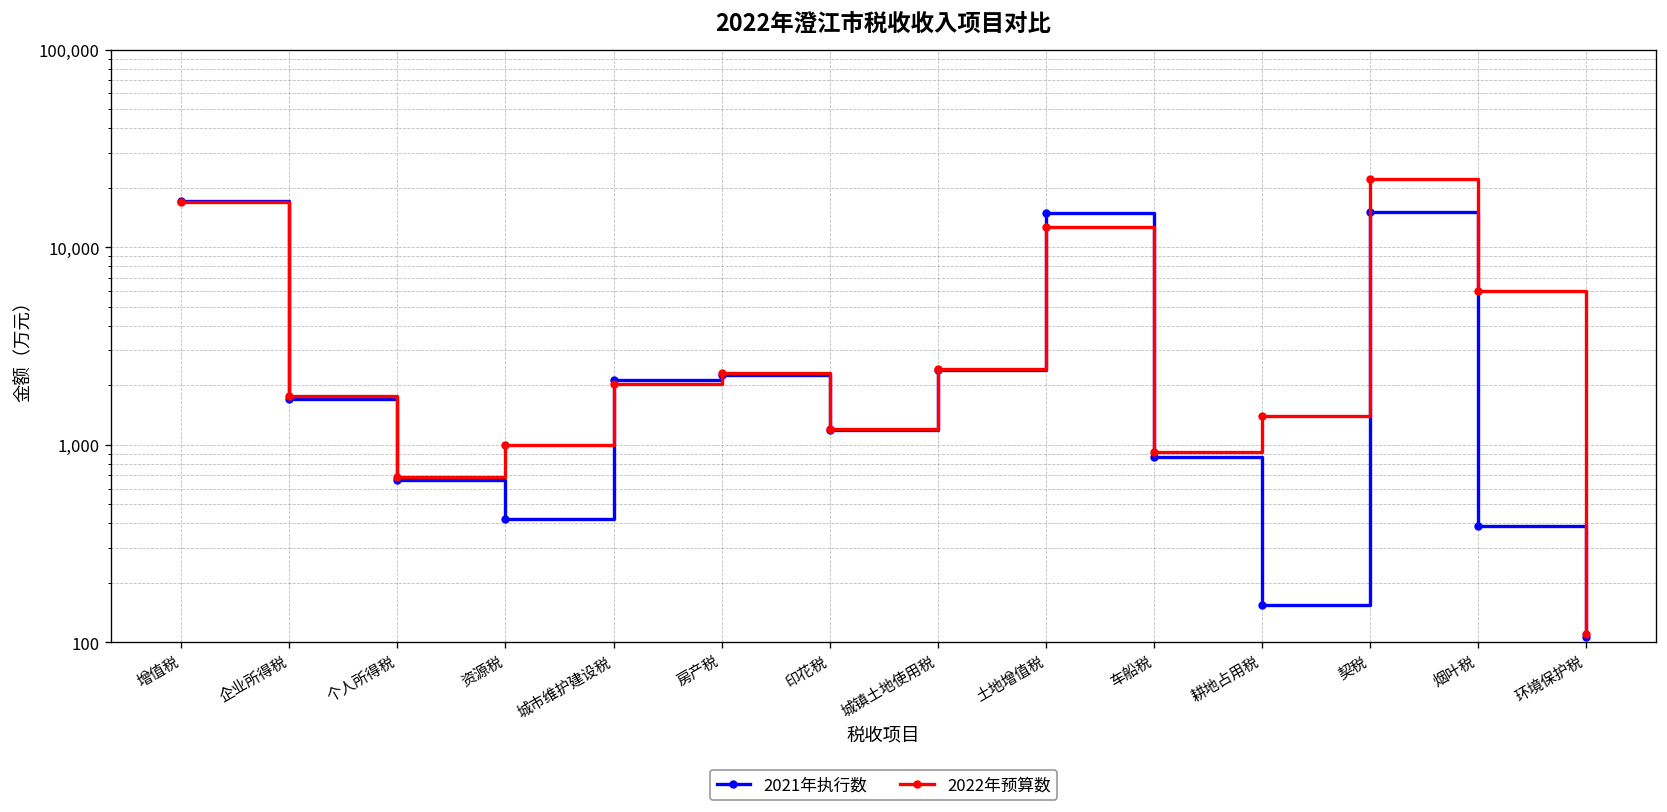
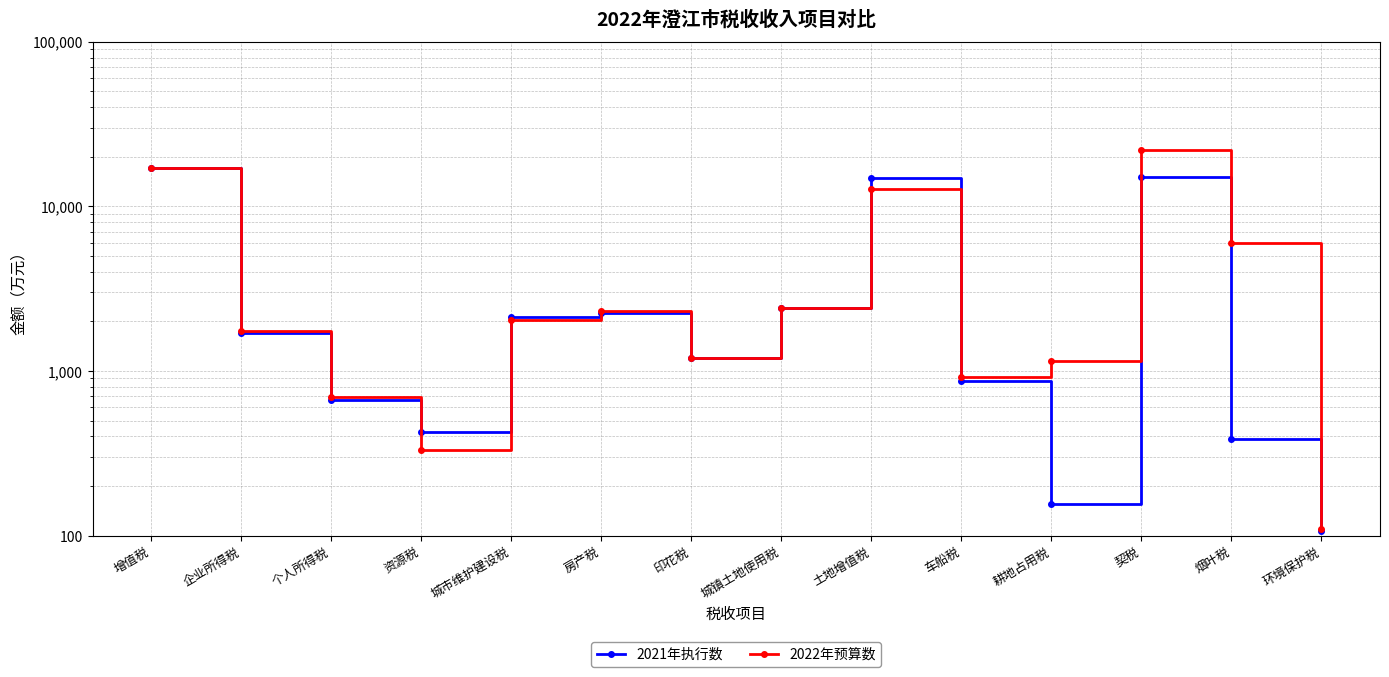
2022年预算数, 资源税: 1,000 -> 330
2022年预算数, 耕地占用税: 1,400 -> 1,200
